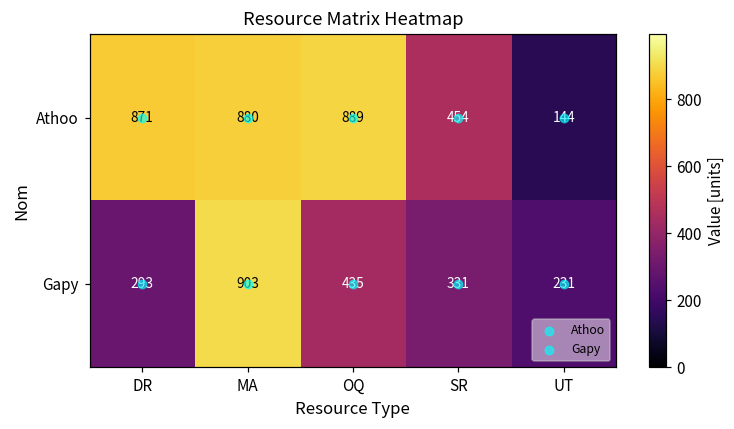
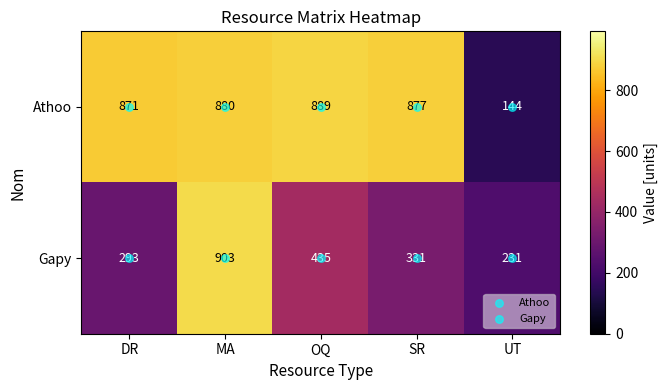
Athoo, SR: 454 -> 877
